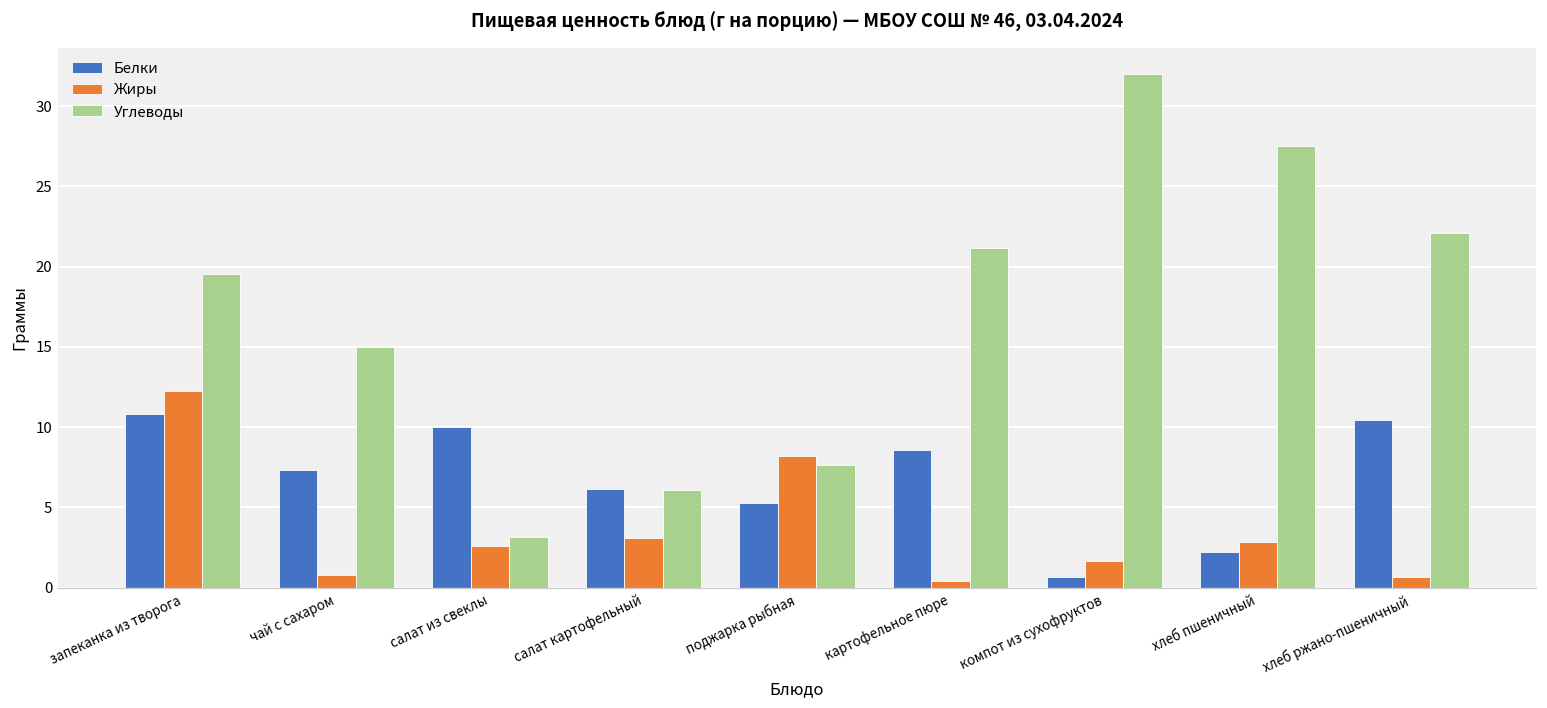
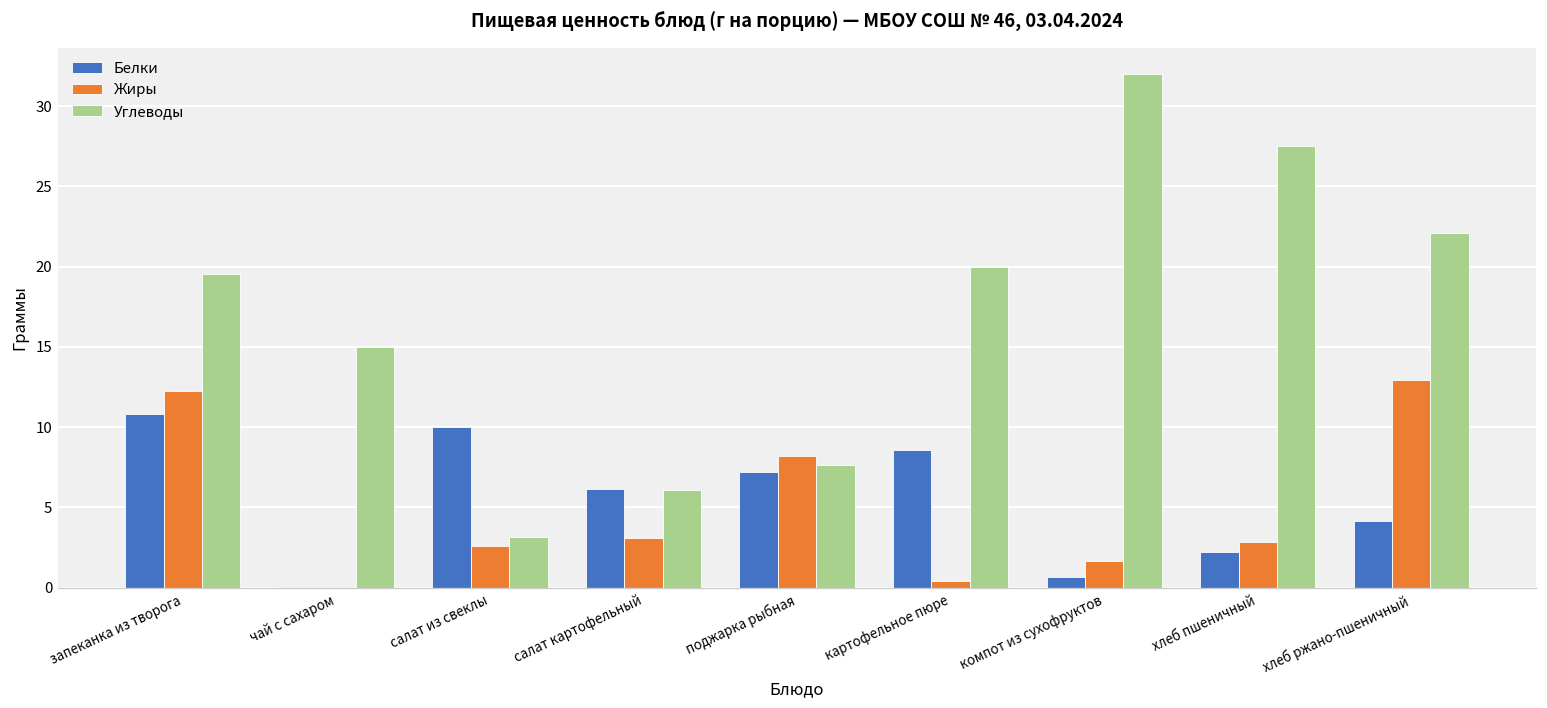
Белки, чай с сахаром: 7.4 -> 0.1
Жиры, чай с сахаром: 0.8 -> 0.0
Белки, поджарка рыбная: 5.3 -> 7.2
Углеводы, картофельное пюре: 21.2 -> 20.0
Белки, хлеб ржано-пшеничный: 10.4 -> 4.1
Жиры, хлеб ржано-пшеничный: 0.7 -> 12.9
